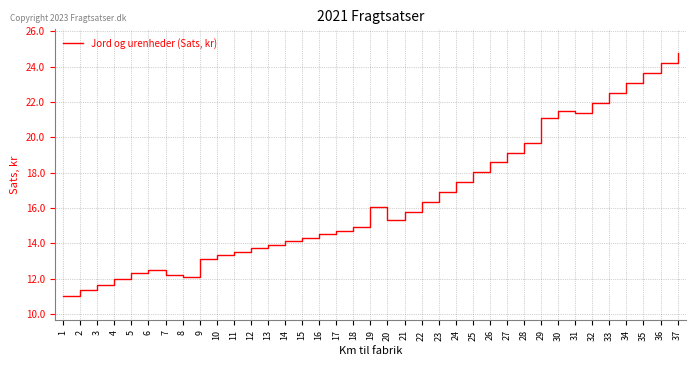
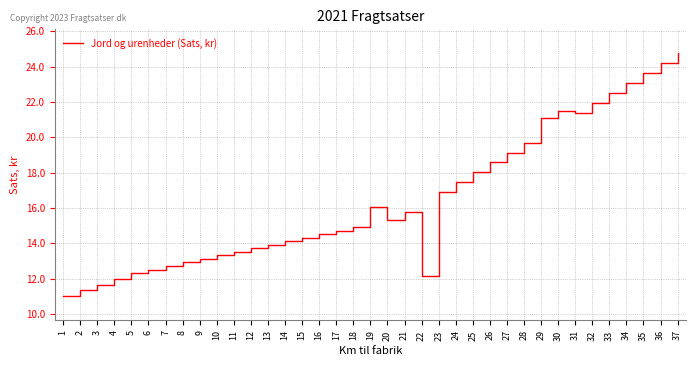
7: 12.2 -> 12.7
8: 12.1 -> 12.9
22: 16.3 -> 12.2
